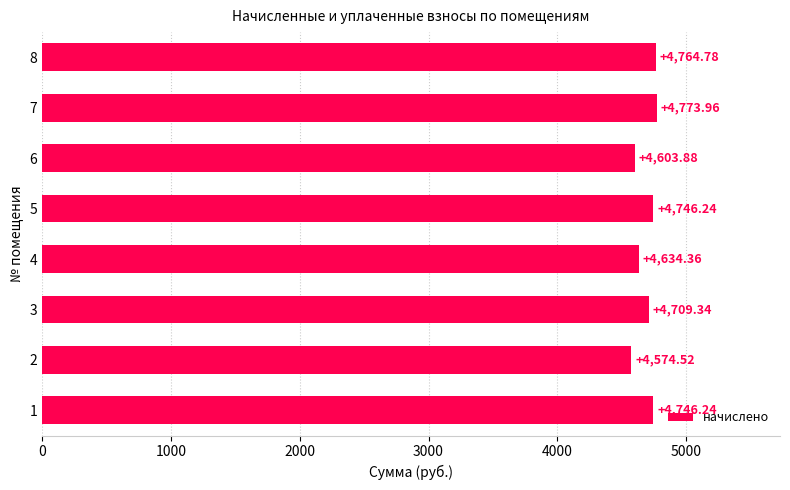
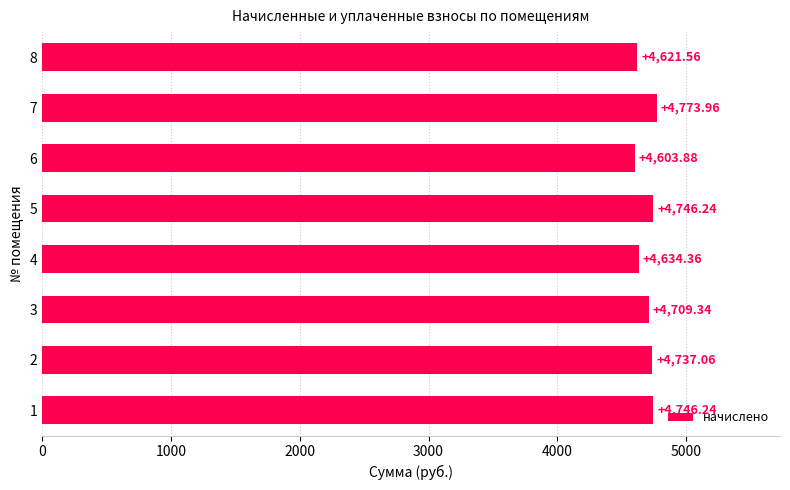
8: +4,764.78 -> +4,621.56
2: +4,574.52 -> +4,737.06
